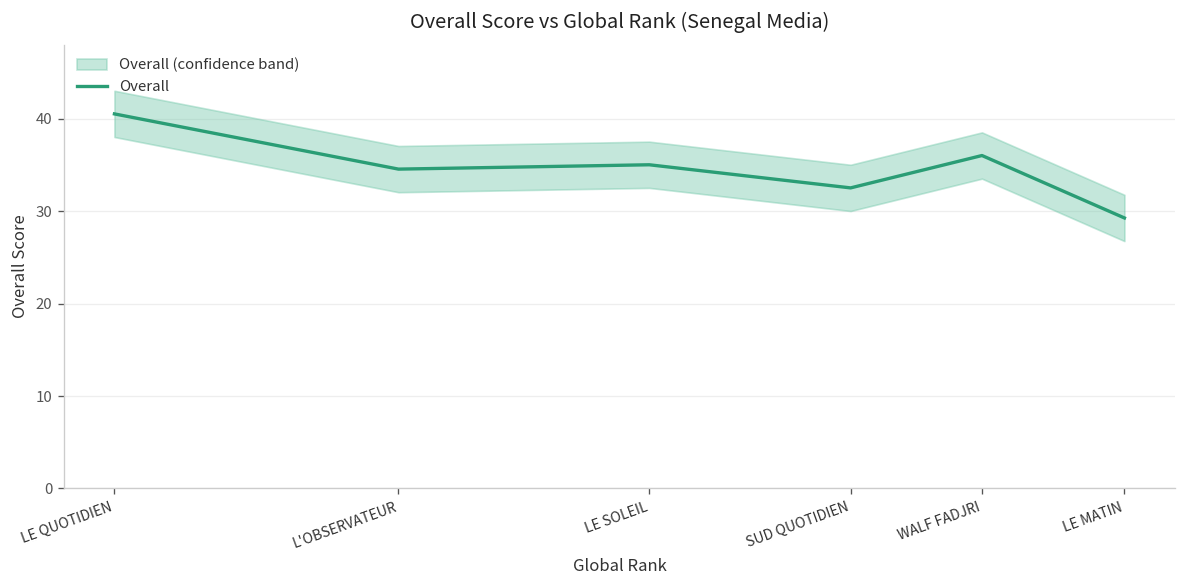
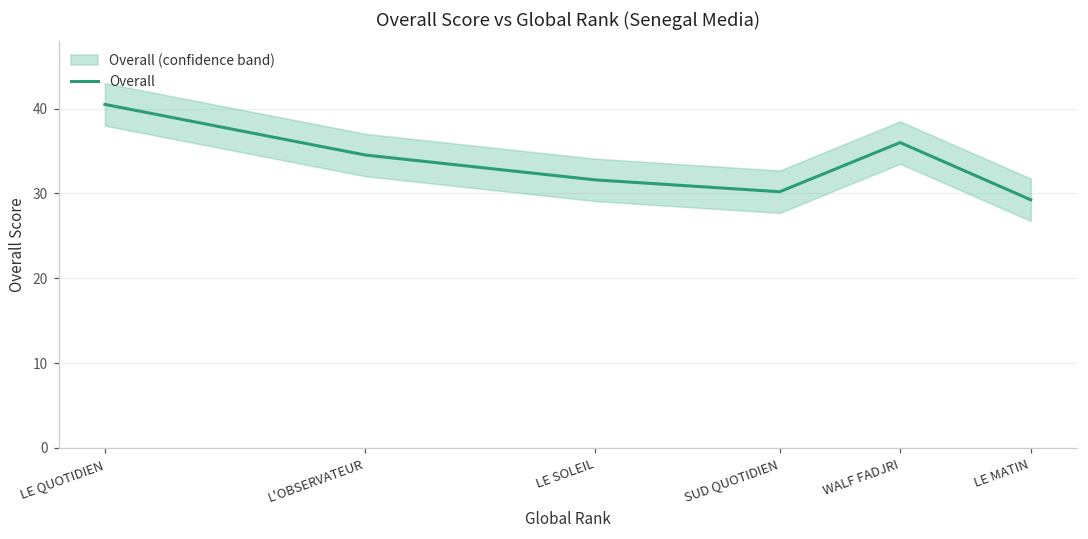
Overall, LE SOLEIL: 35 -> 32
Overall, SUD QUOTIDIEN: 33 -> 30
